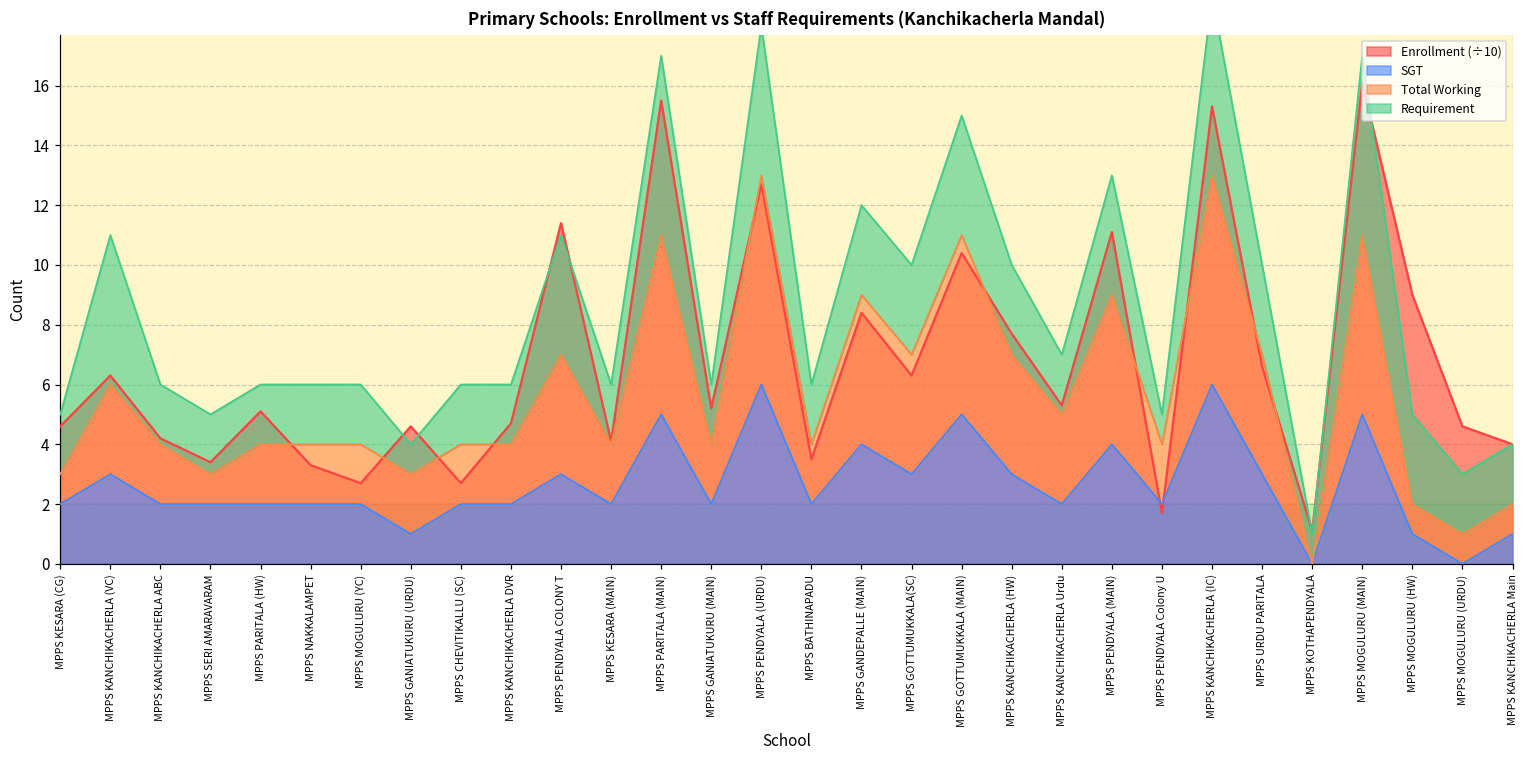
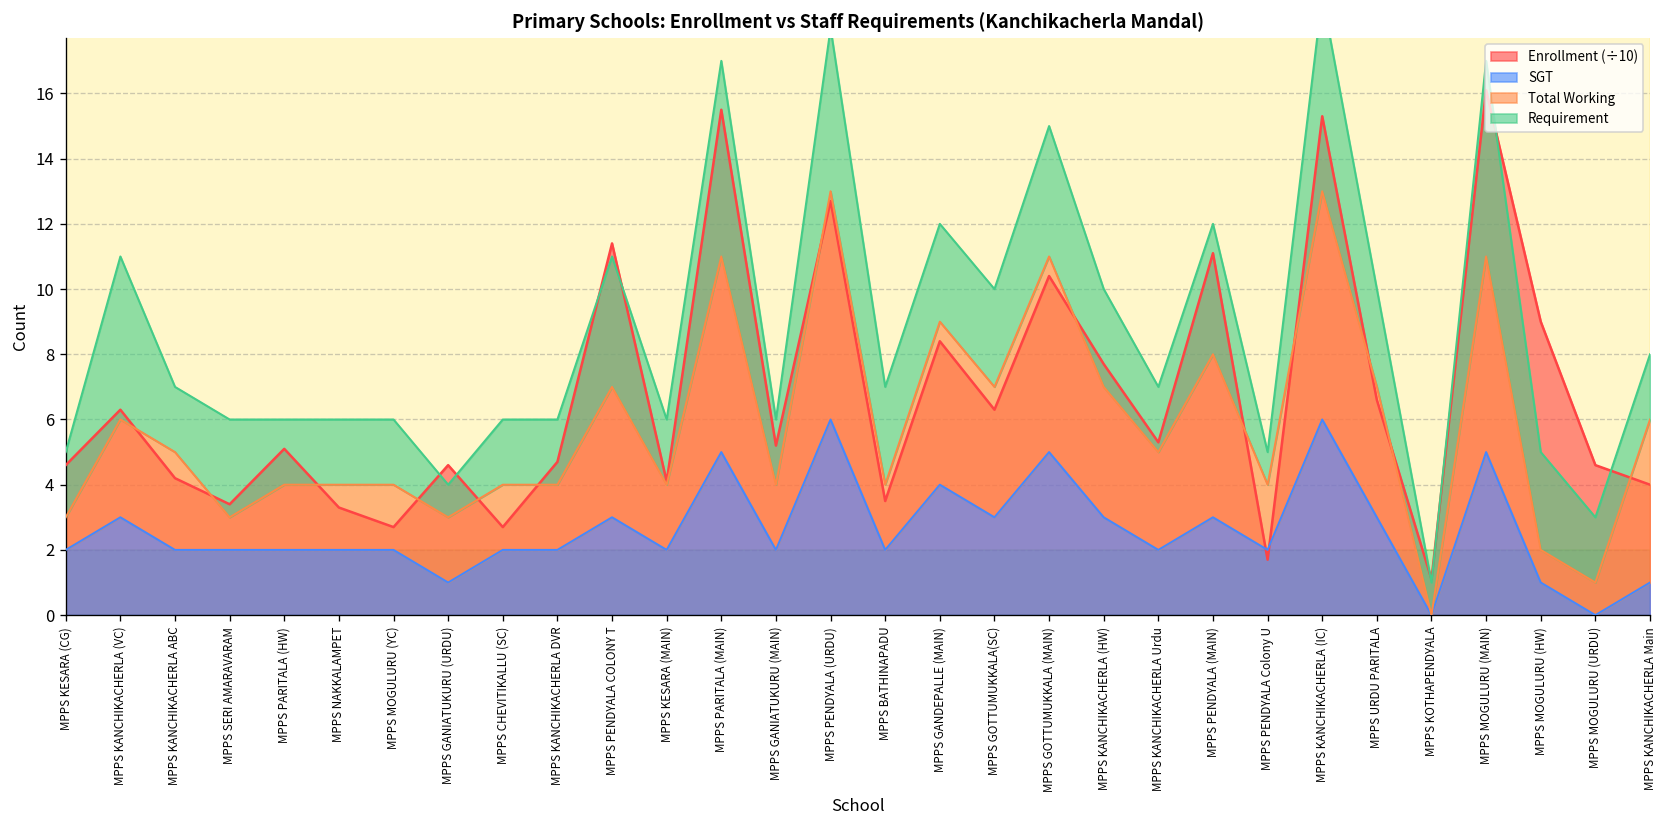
Total Working, MPPS KANCHIKACHERLA ABC: 2 -> 3
Requirement, MPPS SERI AMARAVARAM: 2 -> 3
Requirement, MPPS BATHINAPADU: 2 -> 3
SGT, MPPS PENDYALA (MAIN): 4 -> 3
Total Working, MPPS KANCHIKACHERLA Main: 1 -> 5
